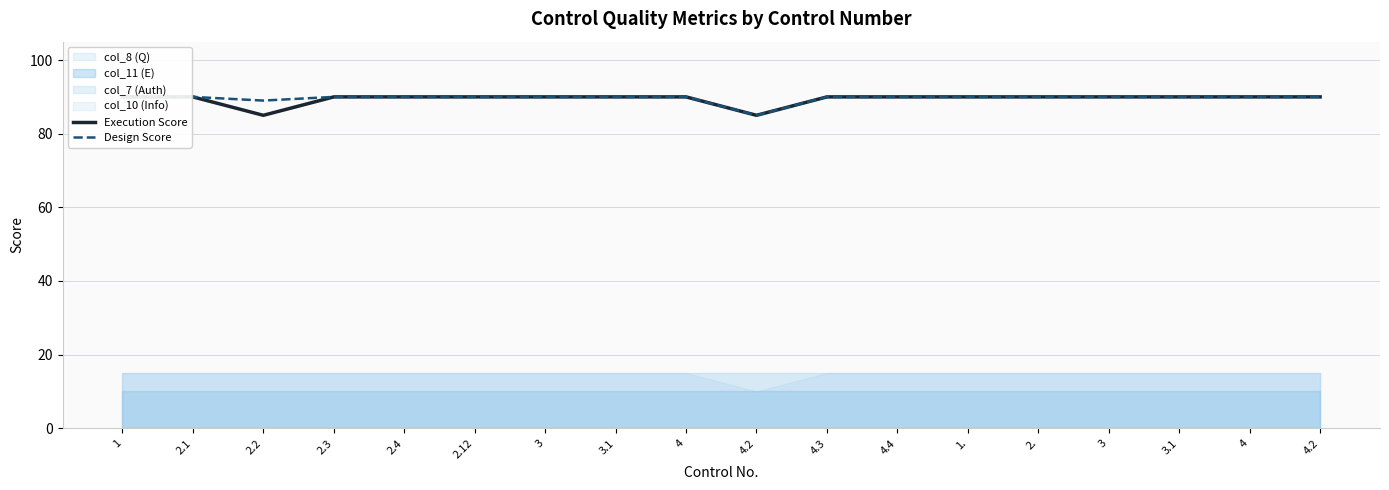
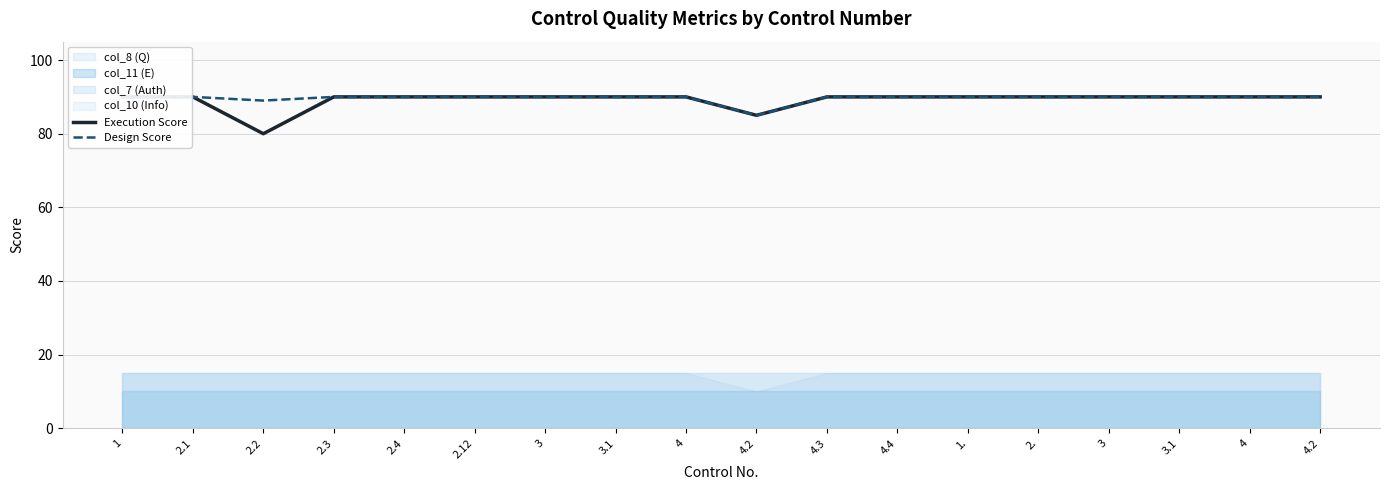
Execution Score, 2.2: 85 -> 80
